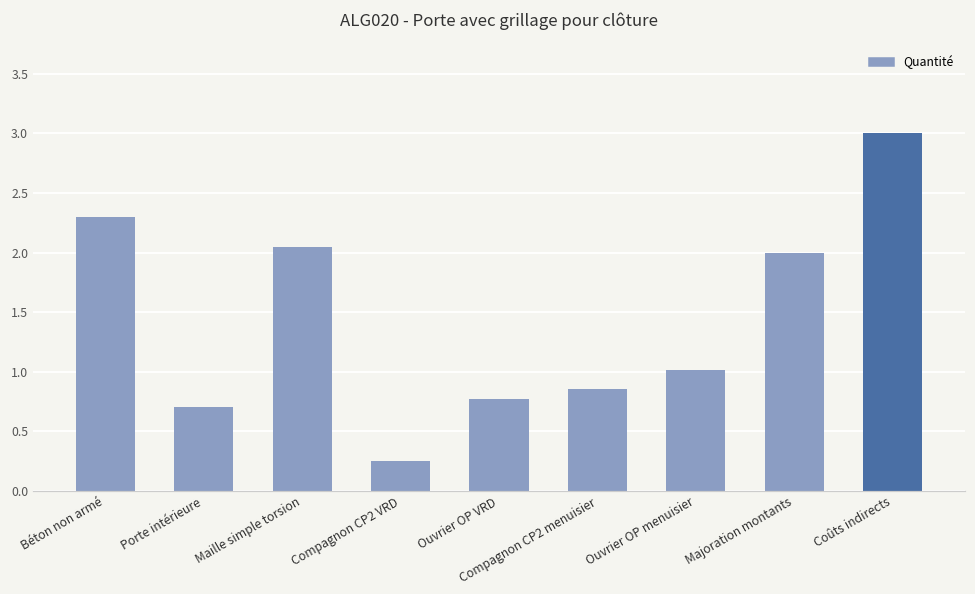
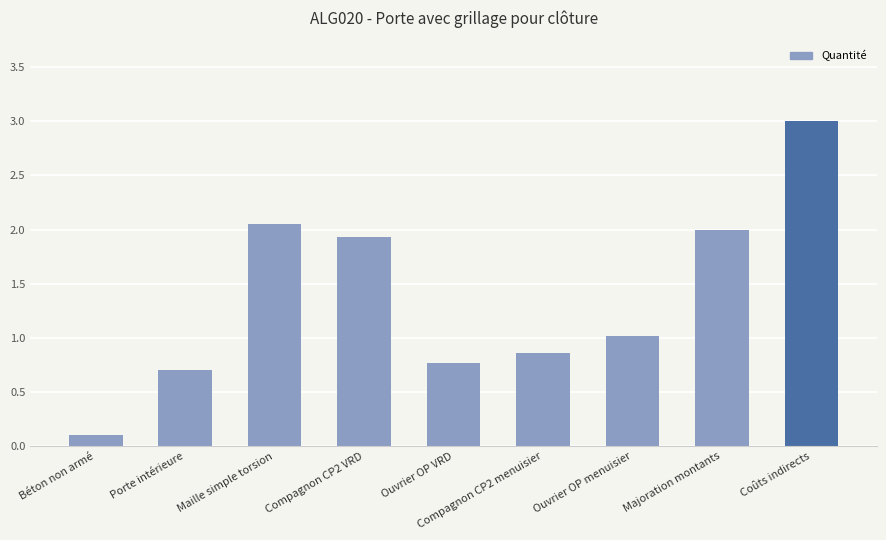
Béton non armé: 2.3 -> 0.1
Compagnon CP2 VRD: 0.25 -> 1.93
